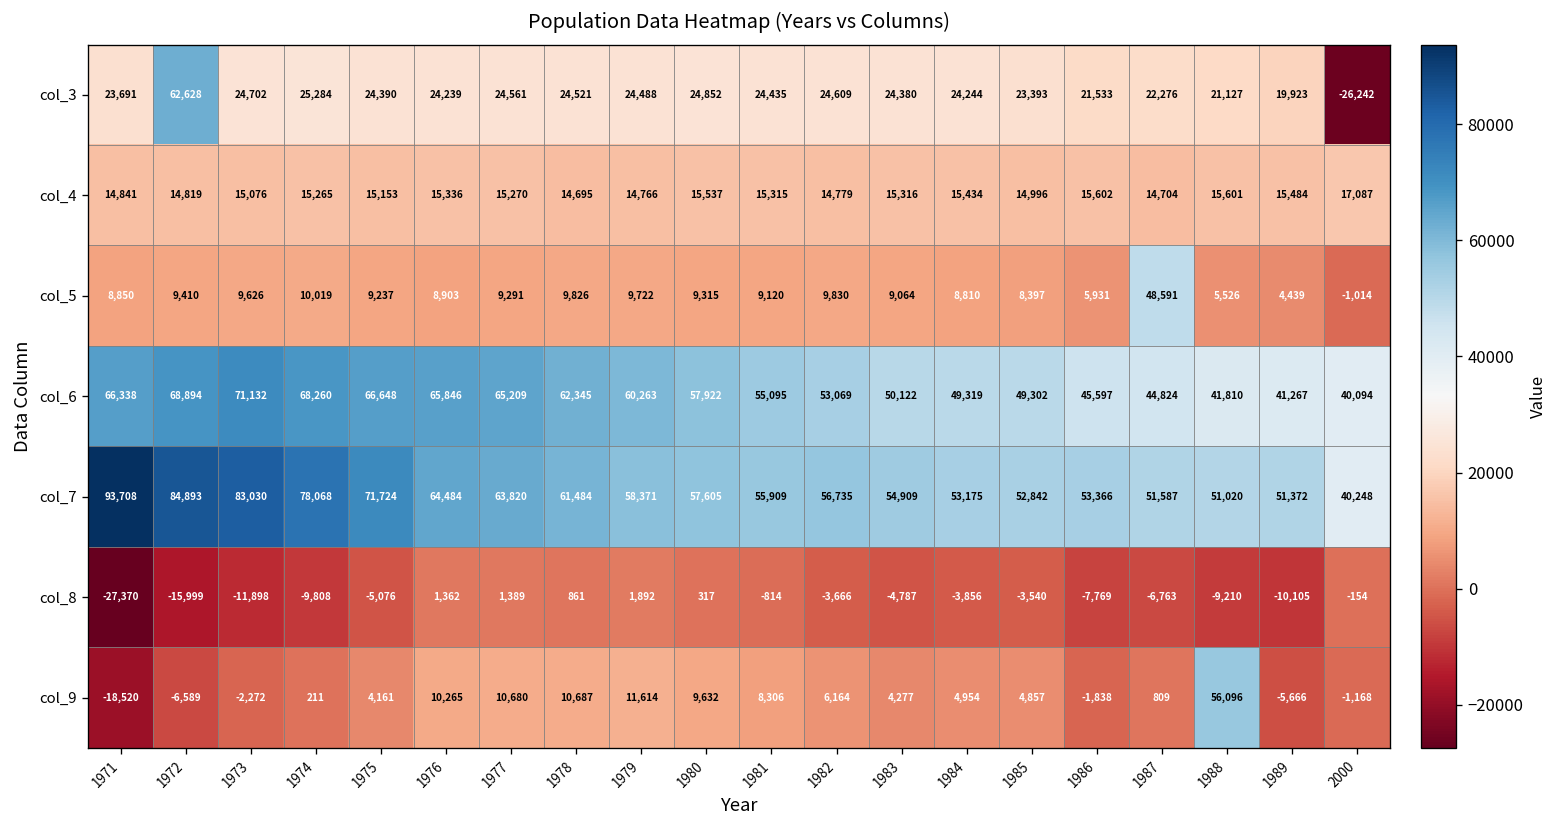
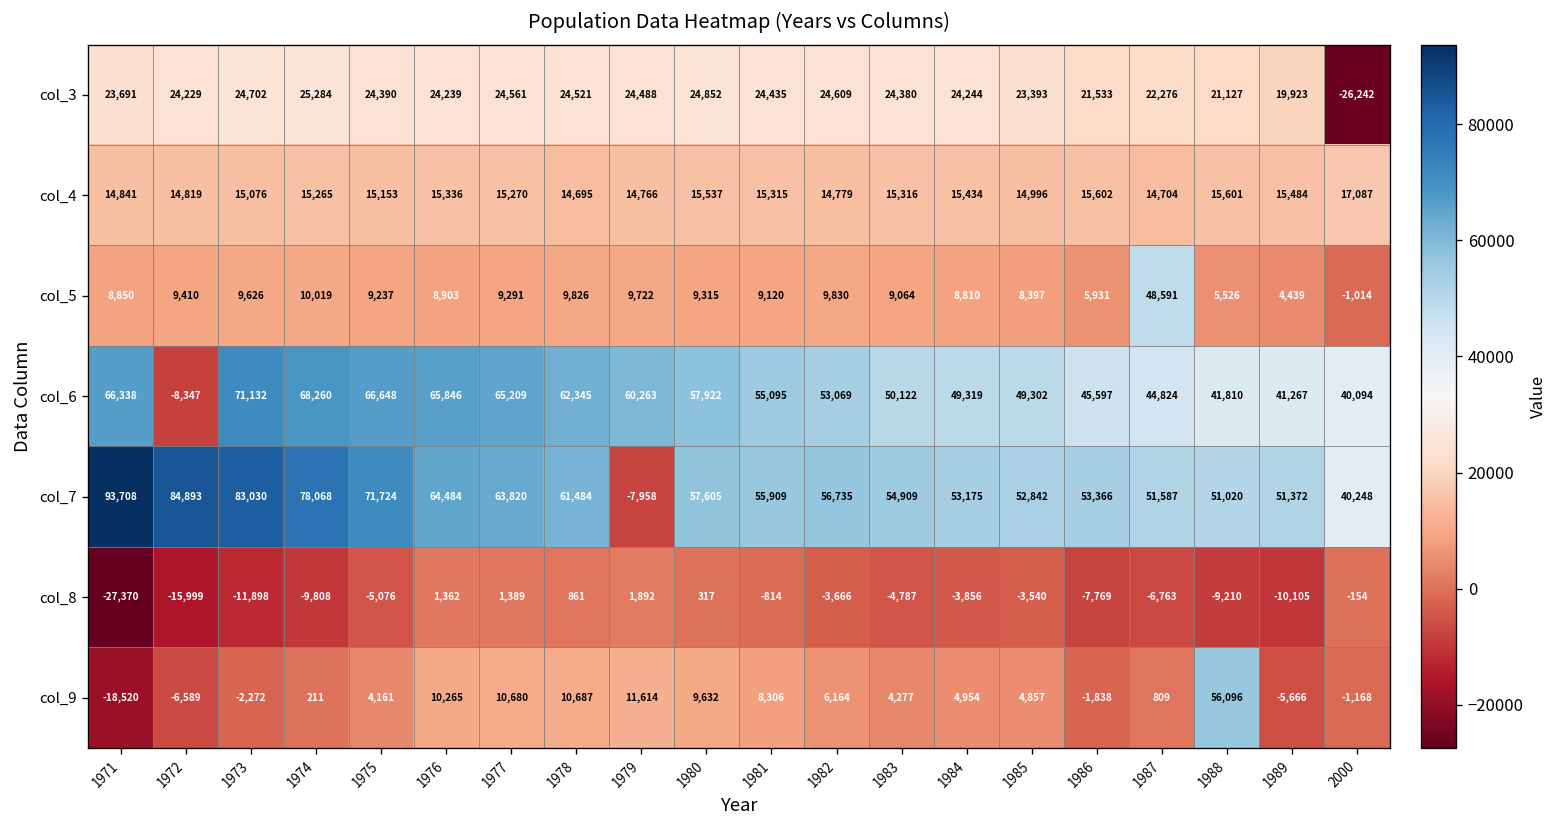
col_3, 1972: 62,628 -> 24,229
col_6, 1972: 68,894 -> -8,347
col_7, 1979: 58,371 -> -7,958
